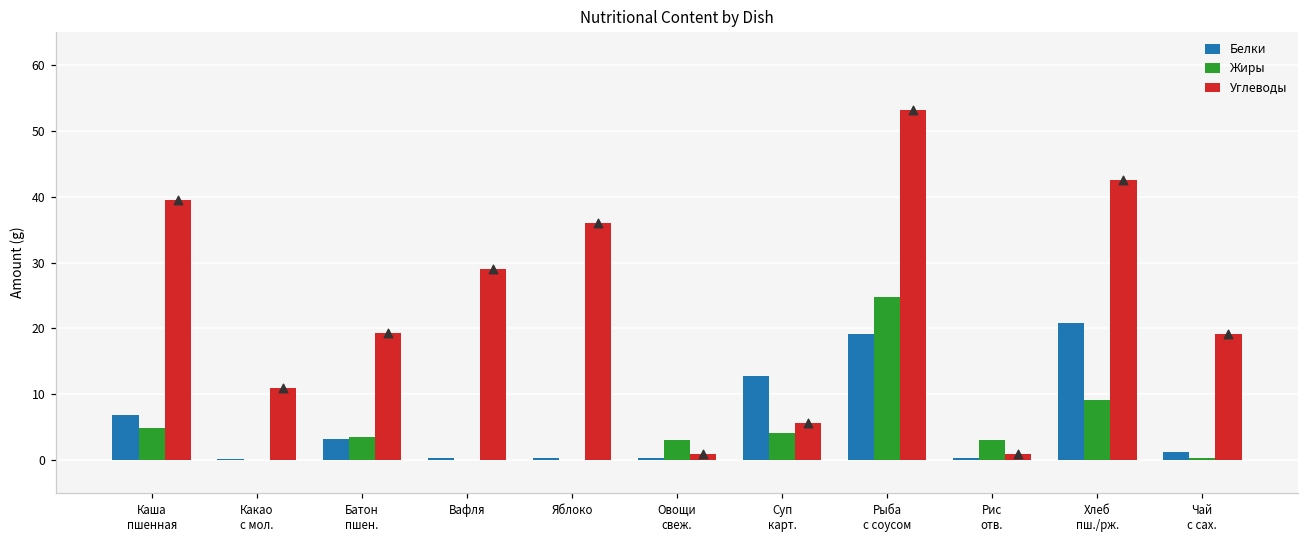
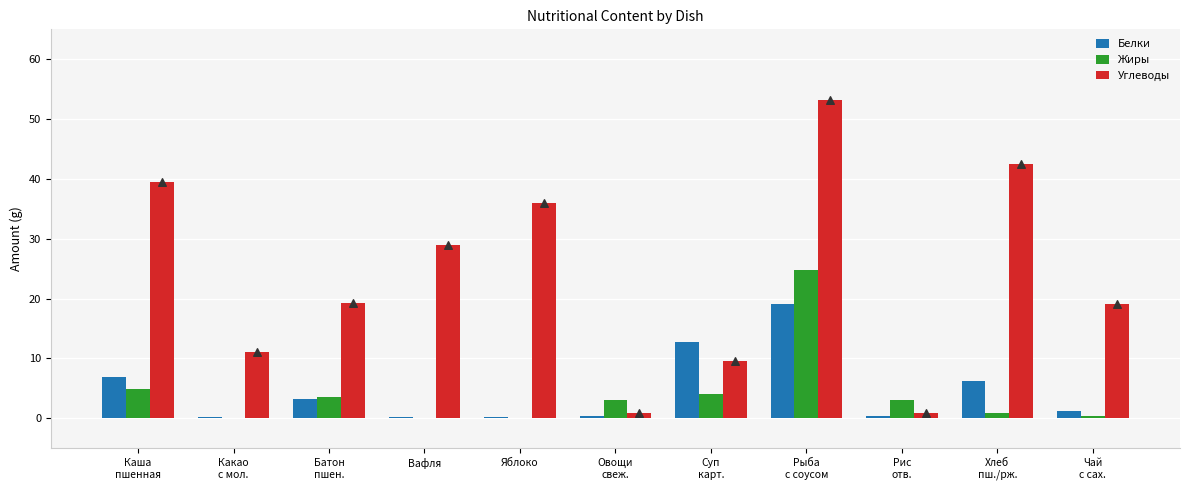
Углеводы, Суп карт.: 6 -> 10
Белки, Хлеб пш./рж.: 21 -> 6
Жиры, Хлеб пш./рж.: 9 -> 1
